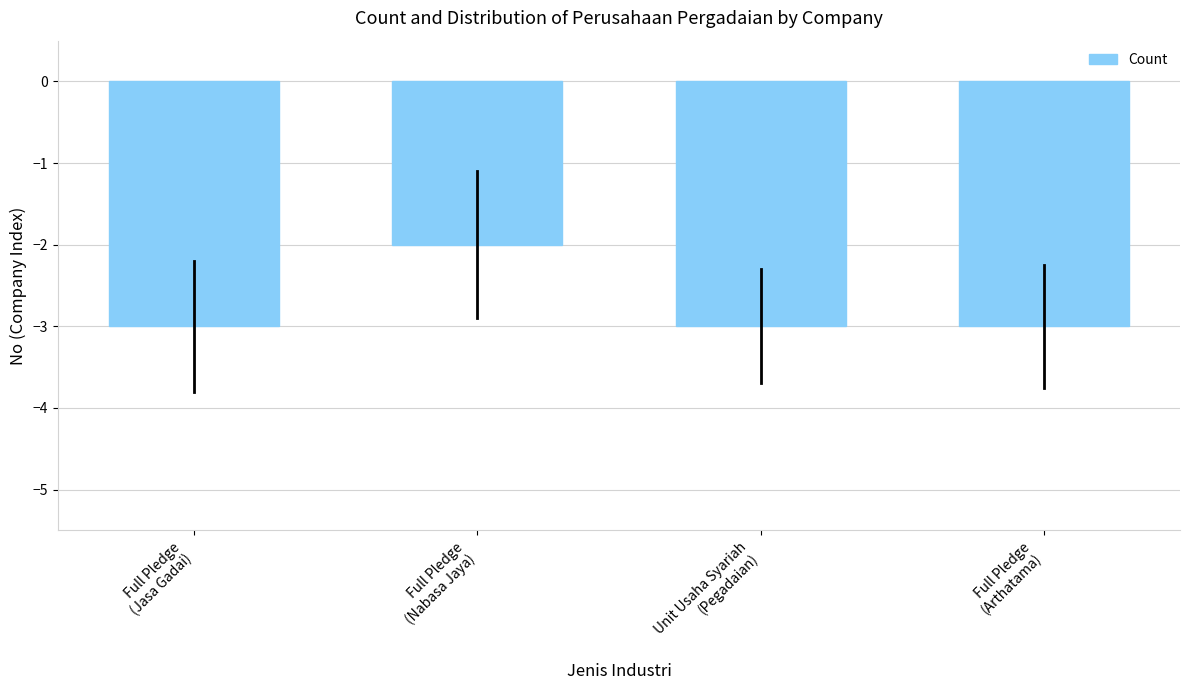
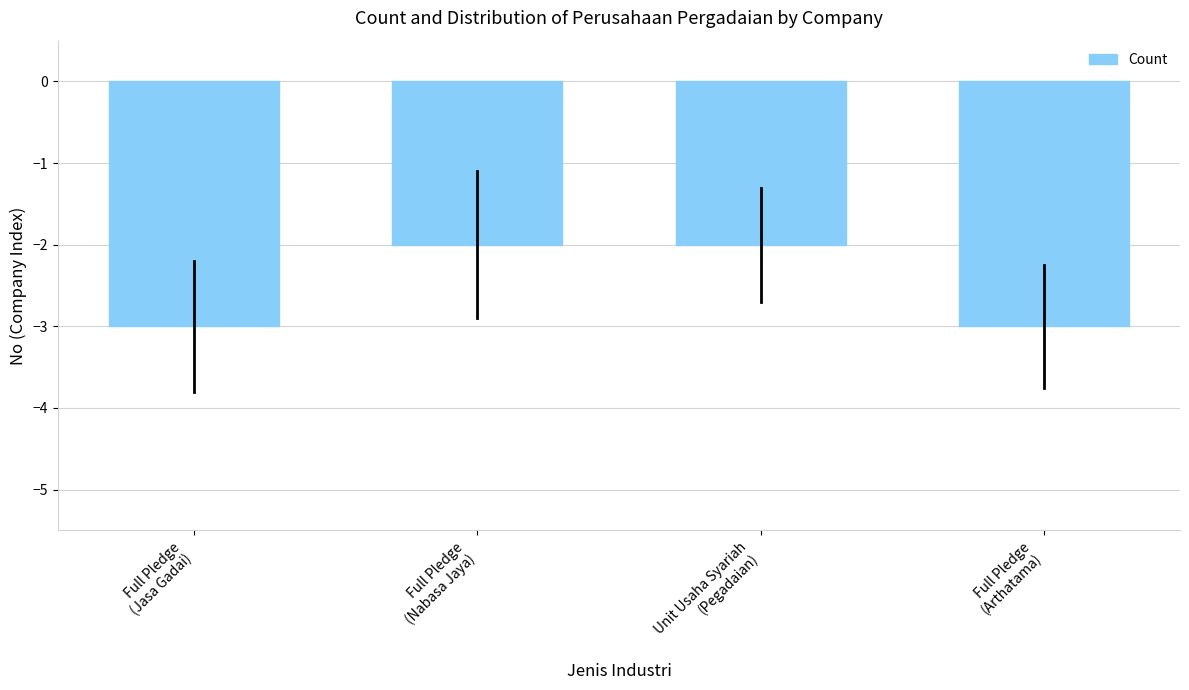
Count, Unit Usaha Syariah (Pegadaian): -3 -> -2
